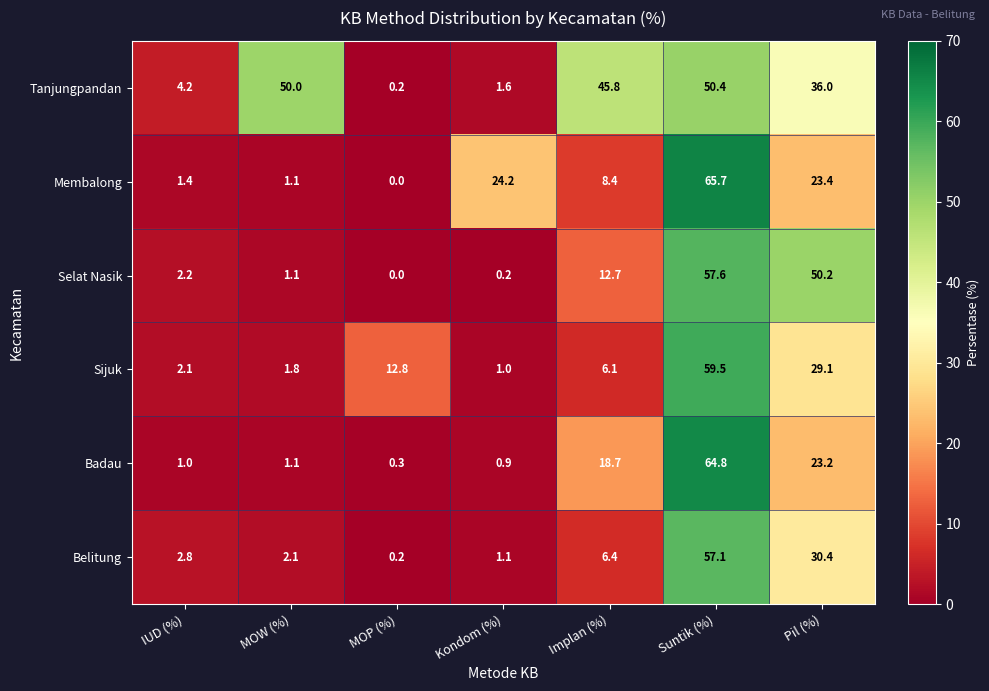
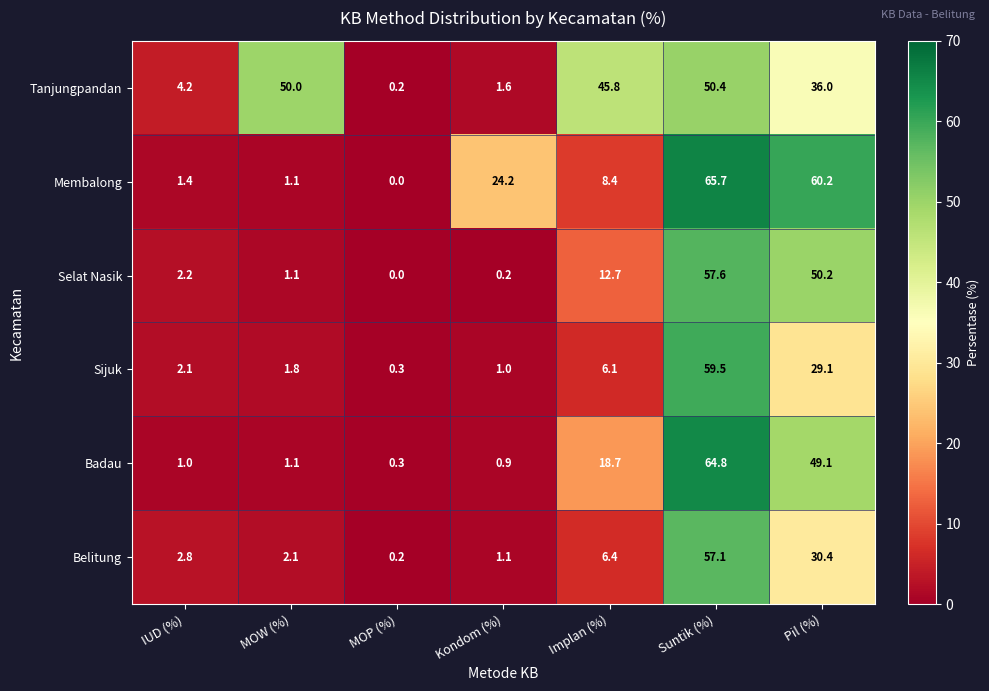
Membalong, Pil (%): 23.4 -> 60.2
Sijuk, MOP (%): 12.8 -> 0.3
Badau, Pil (%): 23.2 -> 49.1
